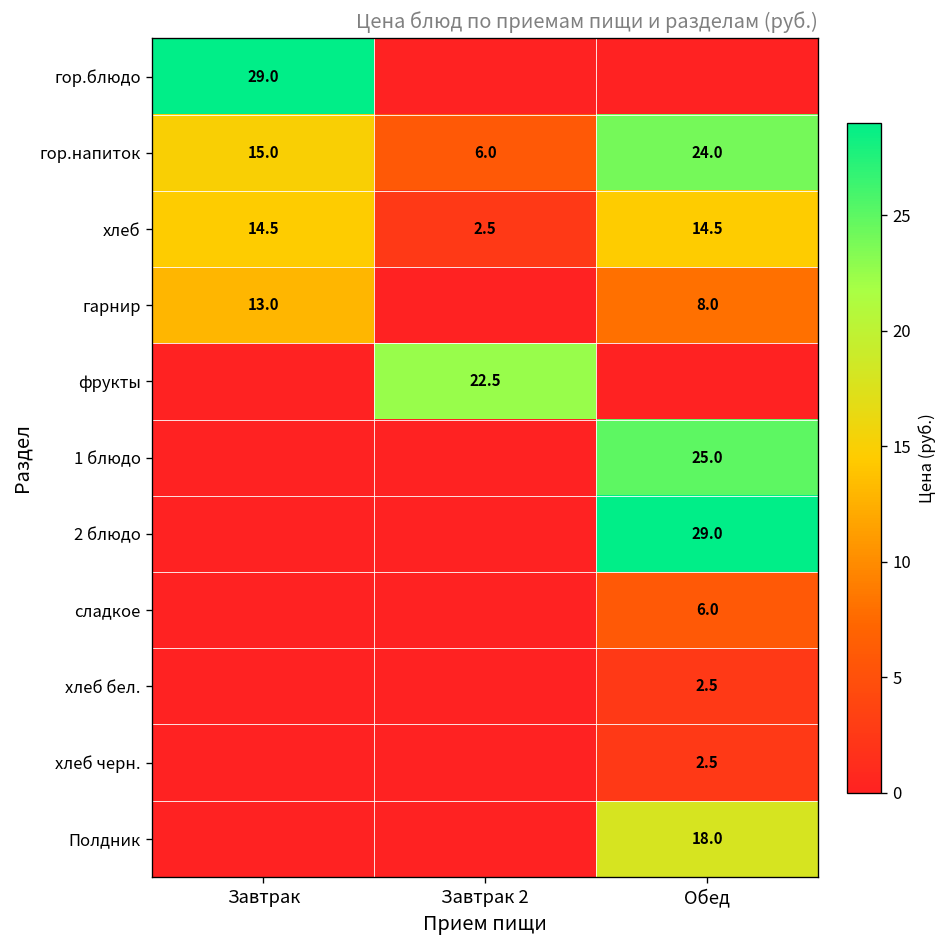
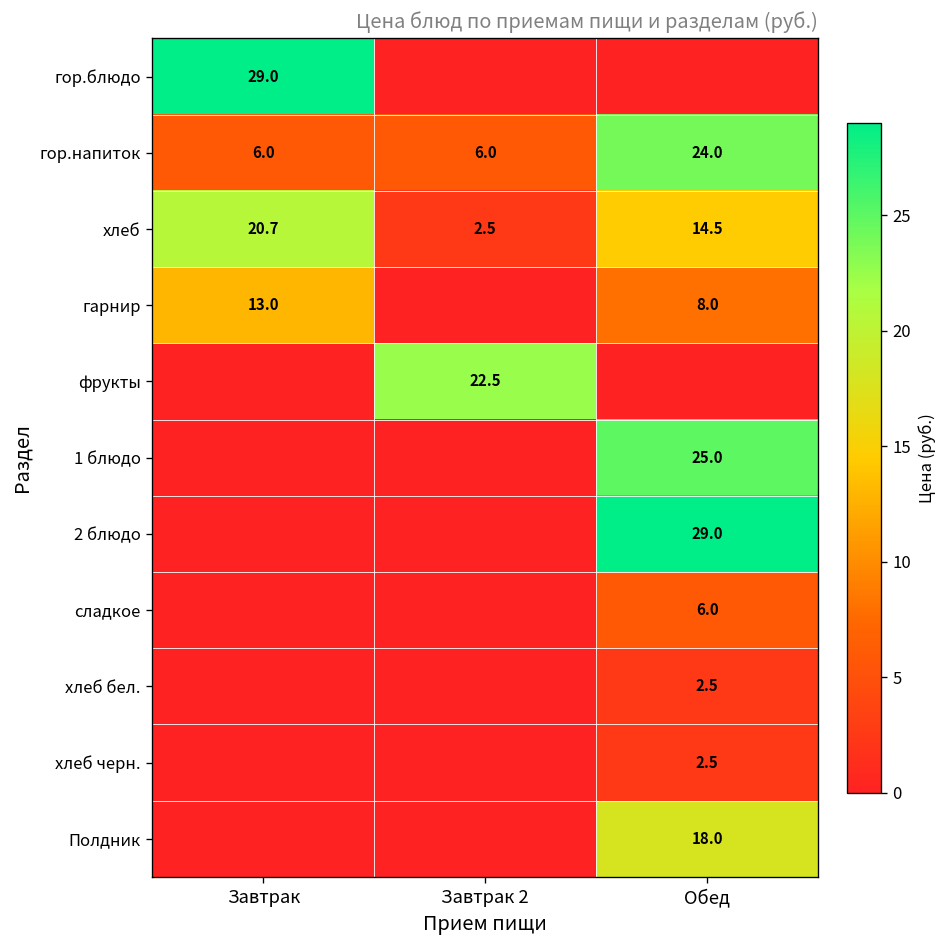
гор.напиток, Завтрак: 15.0 -> 6.0
хлеб, Завтрак: 14.5 -> 20.7
